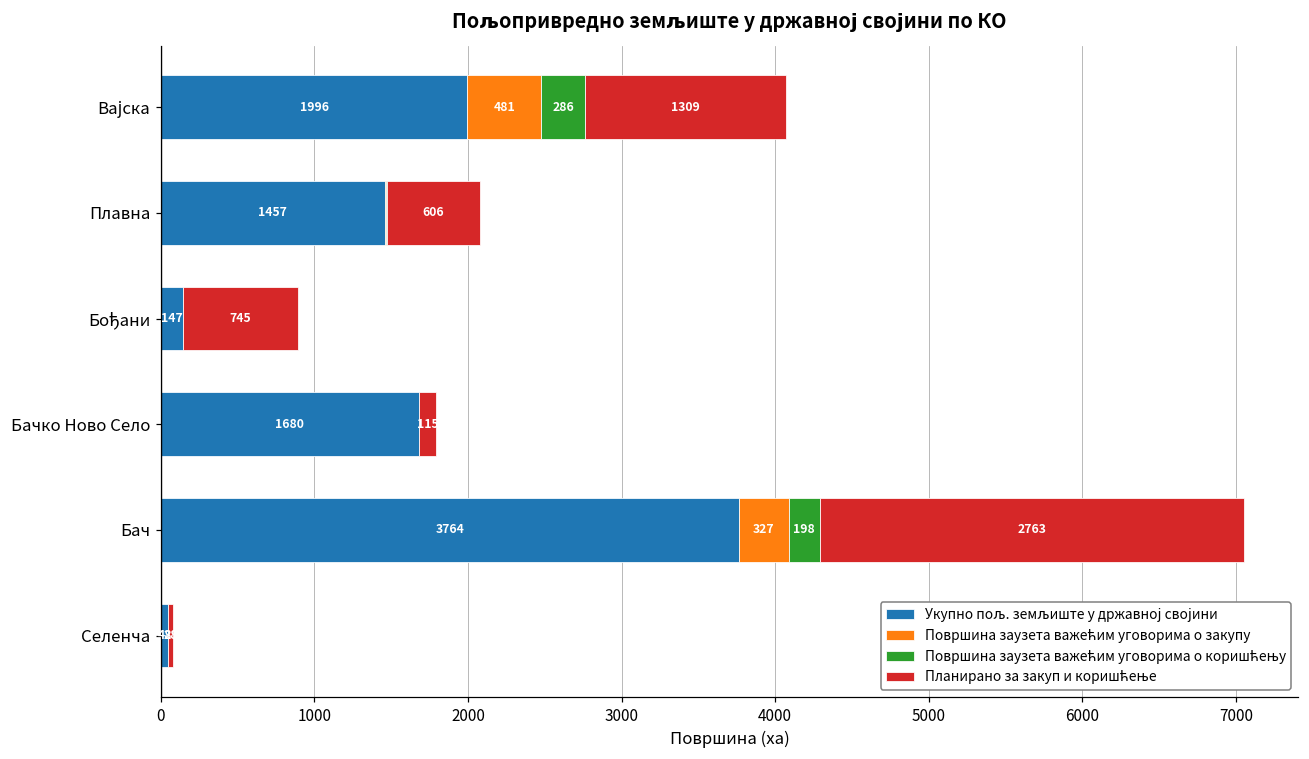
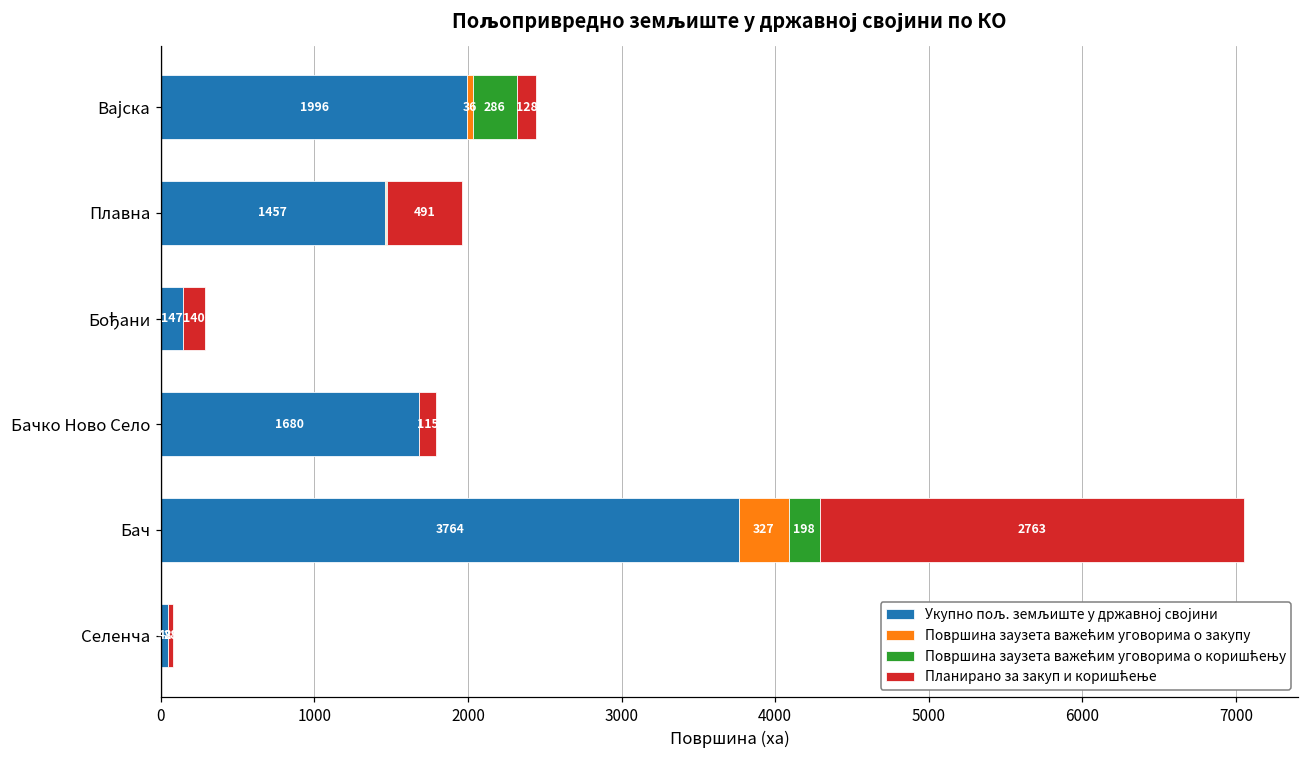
Површина заузета важећим уговорима о закупу, Вајска: 481 -> 36
Планирано за закуп и коришћење, Вајска: 1309 -> 128
Планирано за закуп и коришћење, Плавна: 606 -> 491
Планирано за закуп и коришћење, Бођани: 745 -> 140
